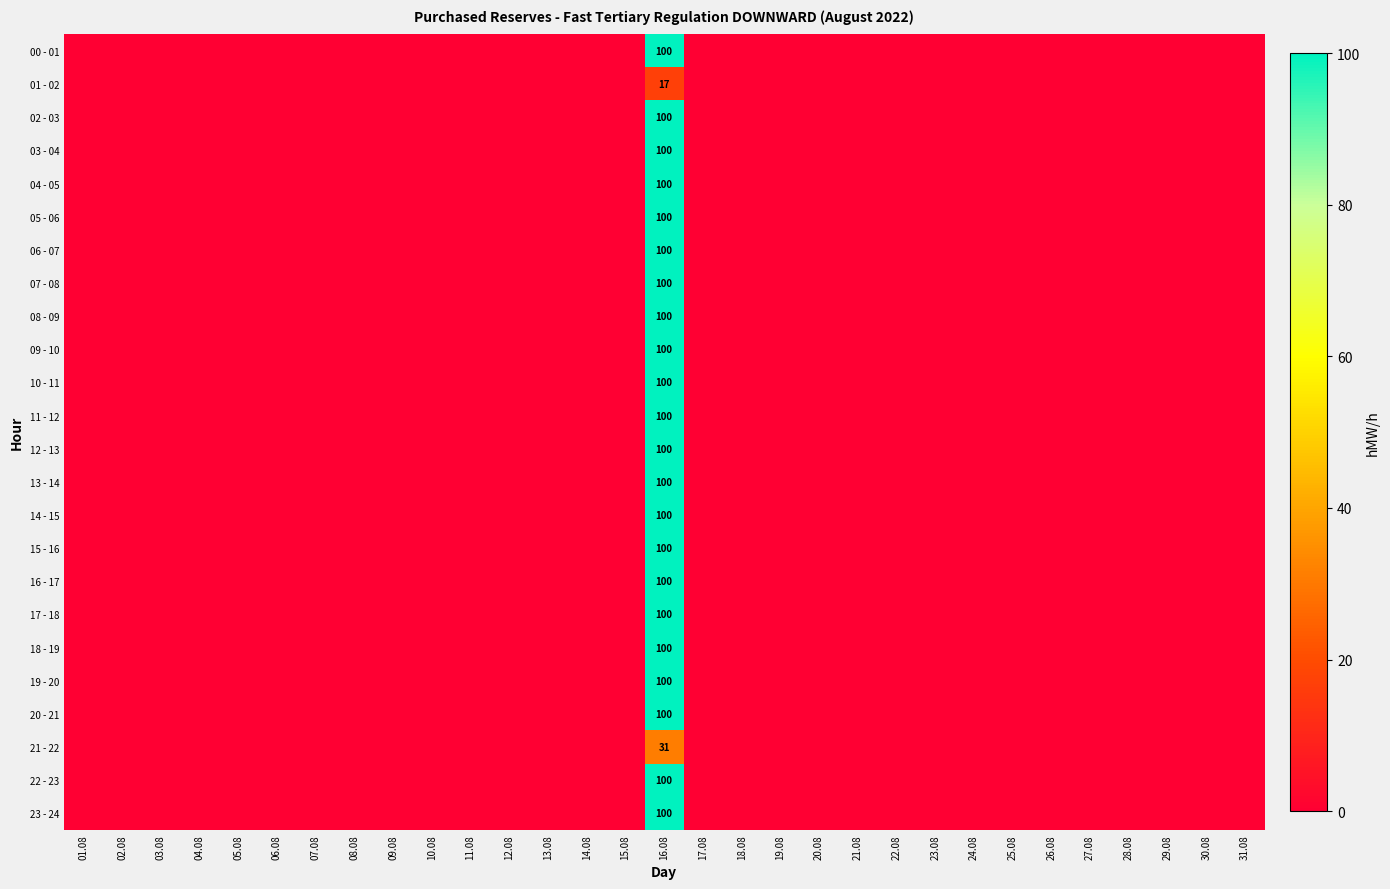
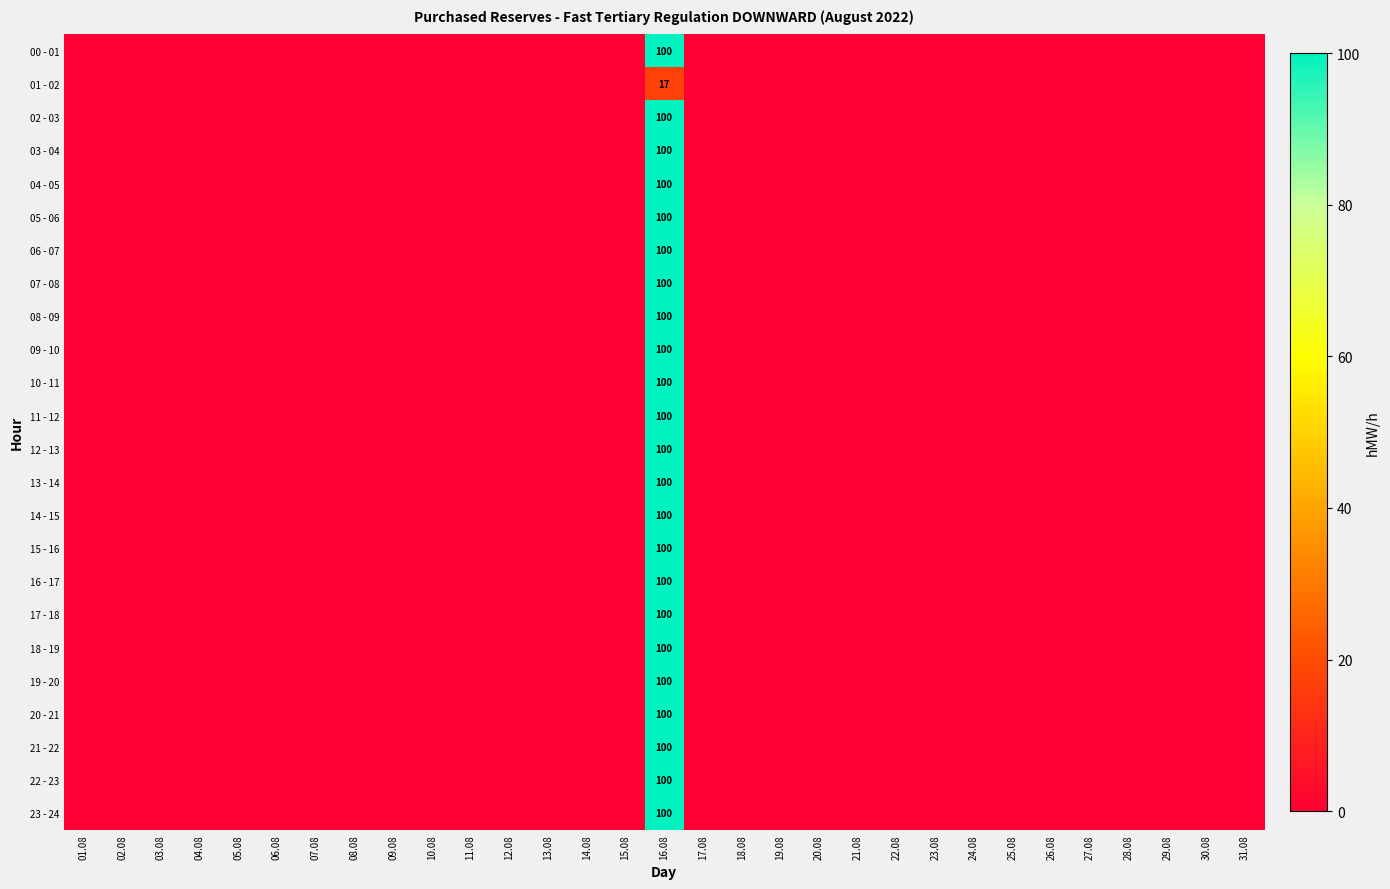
21 - 22, 16.08: 31 -> 100
